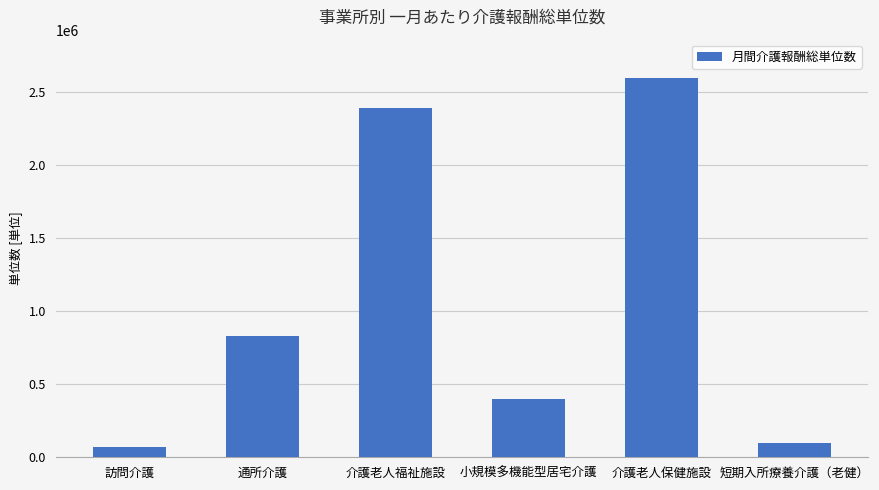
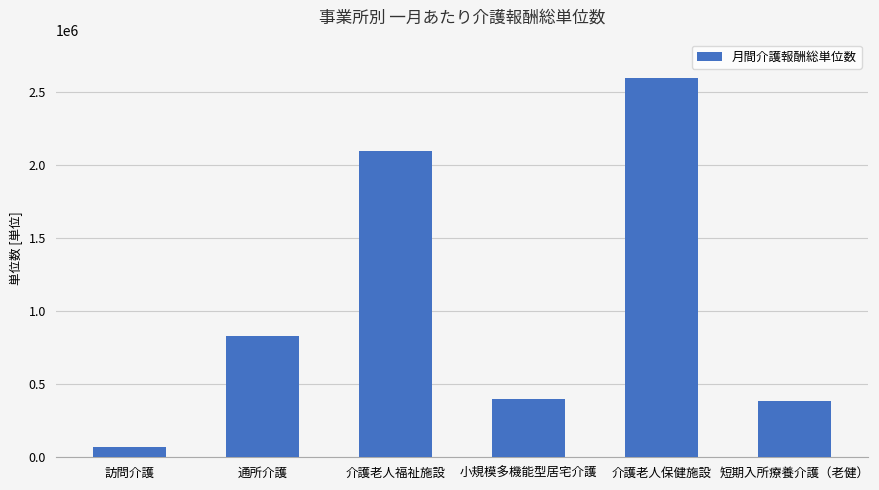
介護老人福祉施設: 2390000 -> 2100000
短期入所療養介護（老健）: 100000 -> 390000
